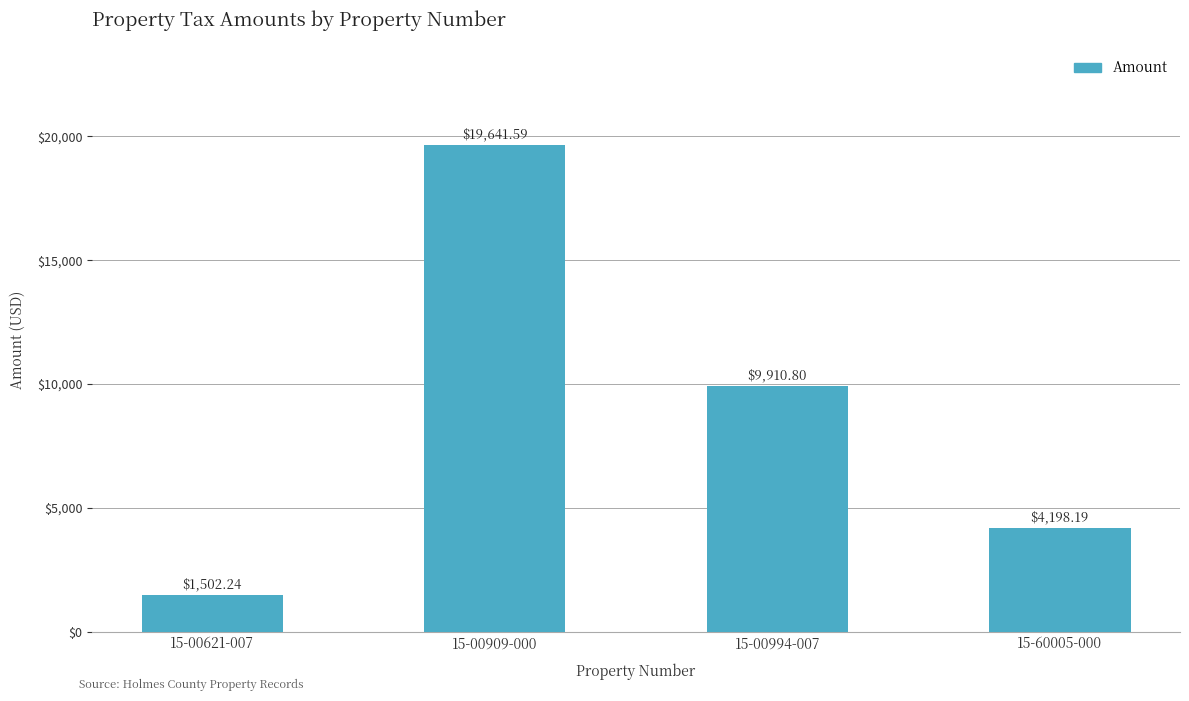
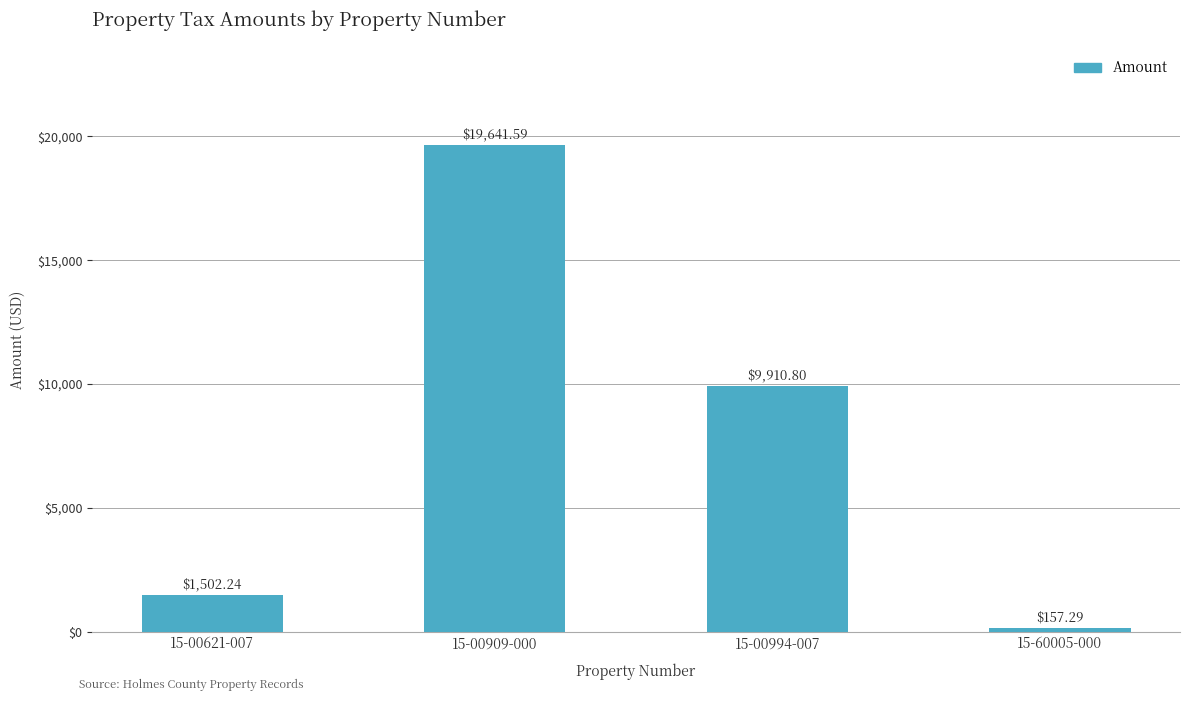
15-60005-000: $4,198.19 -> $157.29
